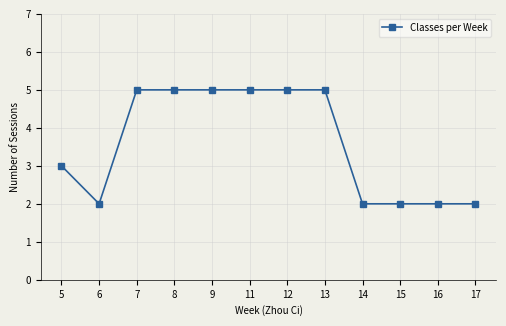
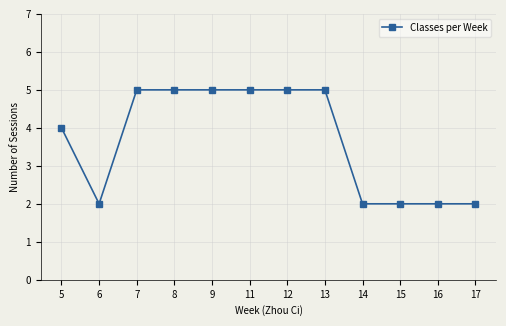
5: 3 -> 4
